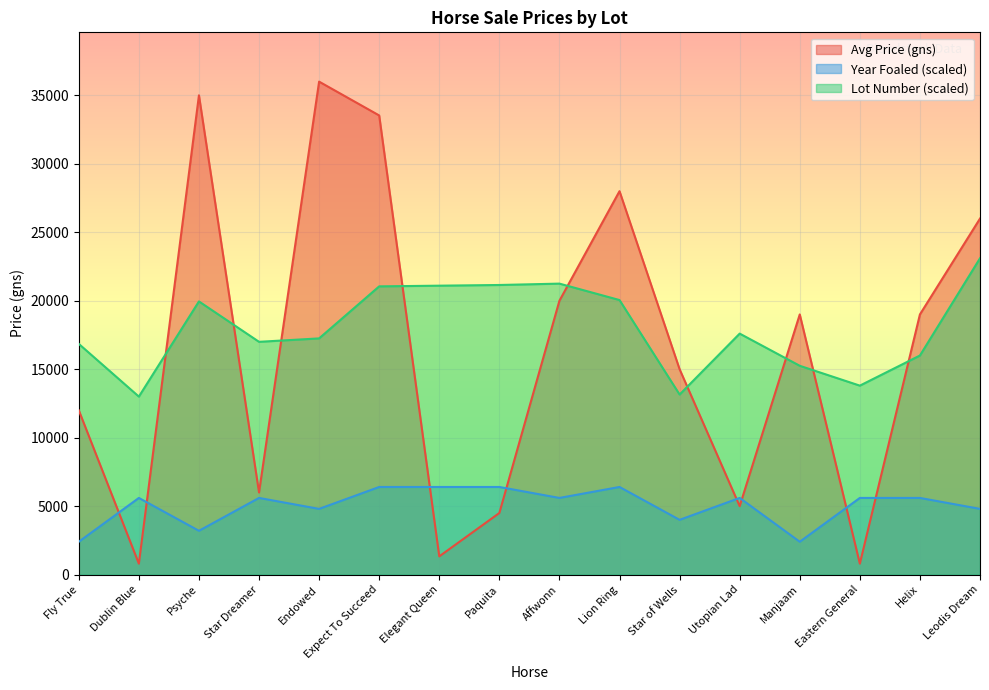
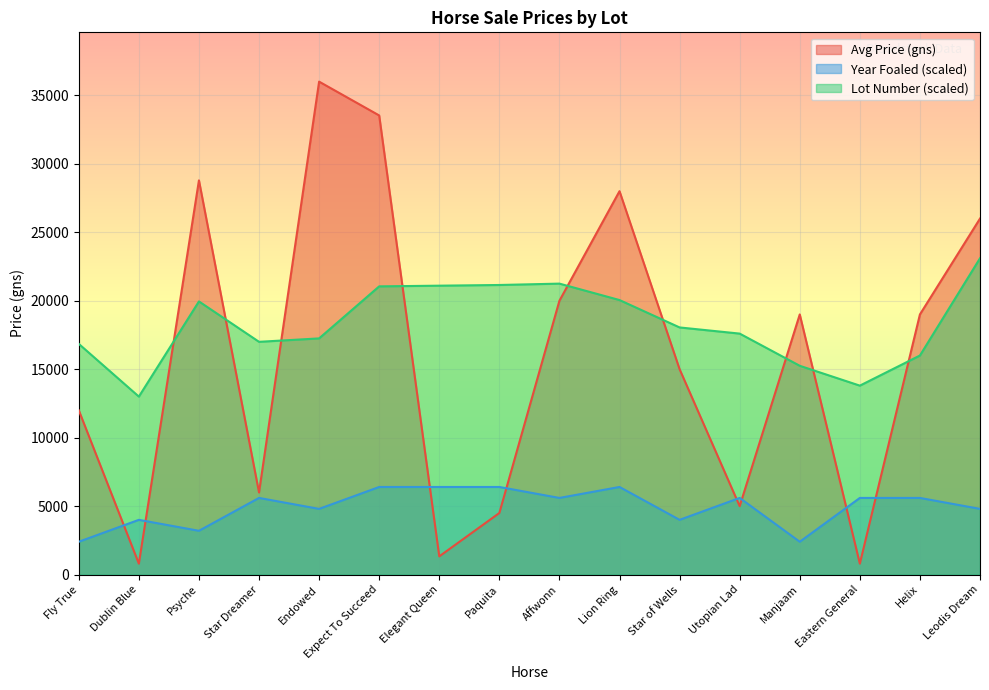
Year Foaled (scaled), Dublin Blue: 5600 -> 4000
Avg Price (gns), Psyche: 35000 -> 28800
Lot Number (scaled), Star of Wells: 13200 -> 18100
